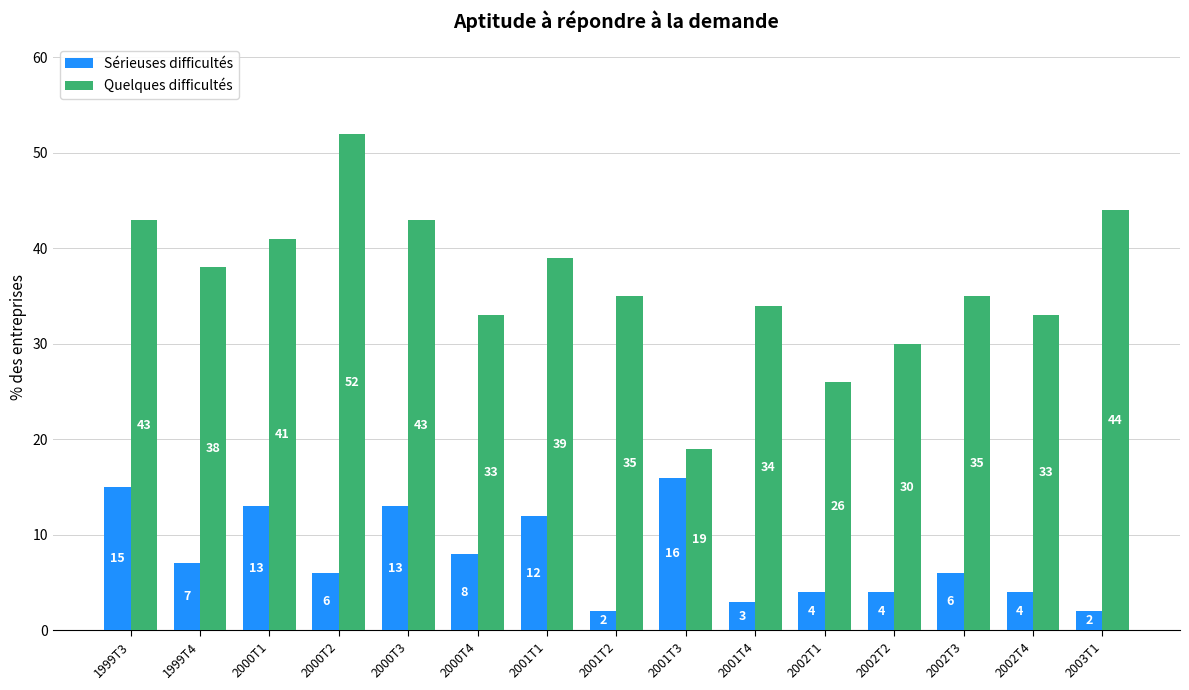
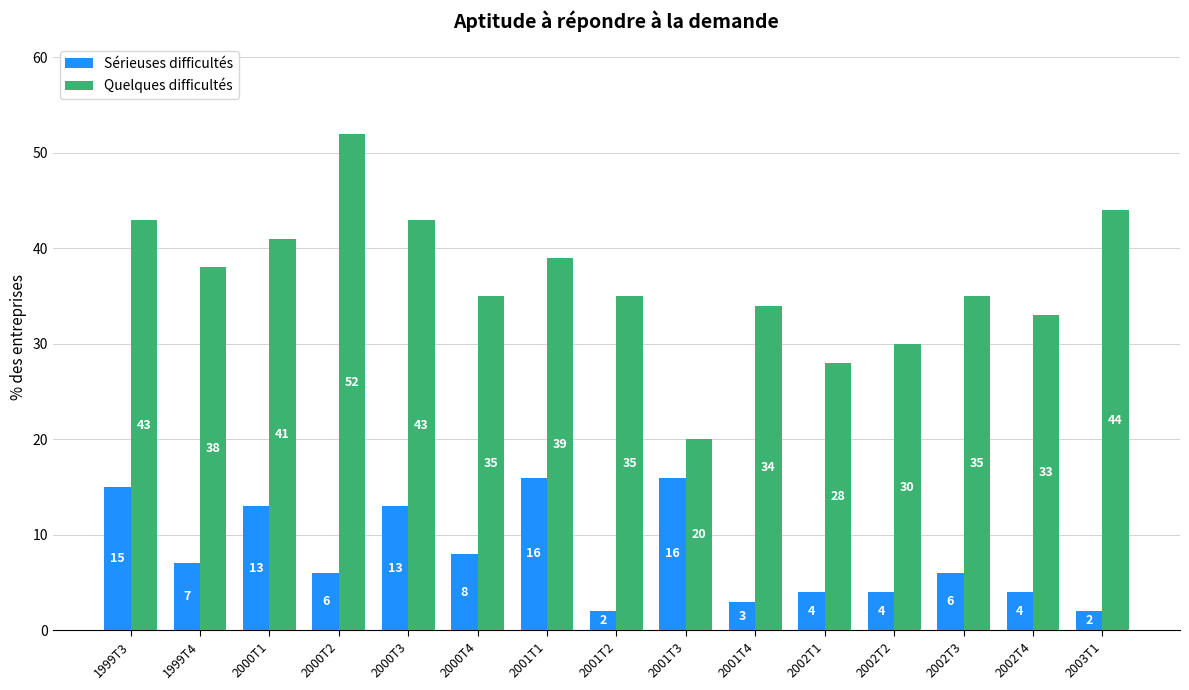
Quelques difficultés, 2000T4: 33 -> 35
Sérieuses difficultés, 2001T1: 12 -> 16
Quelques difficultés, 2001T3: 19 -> 20
Quelques difficultés, 2002T1: 26 -> 28
